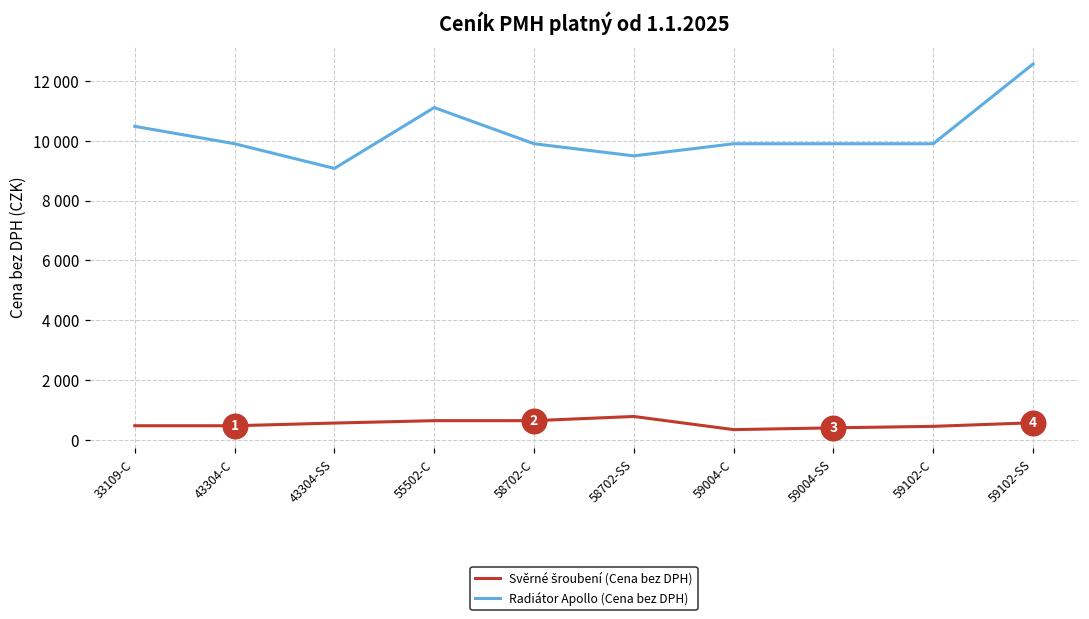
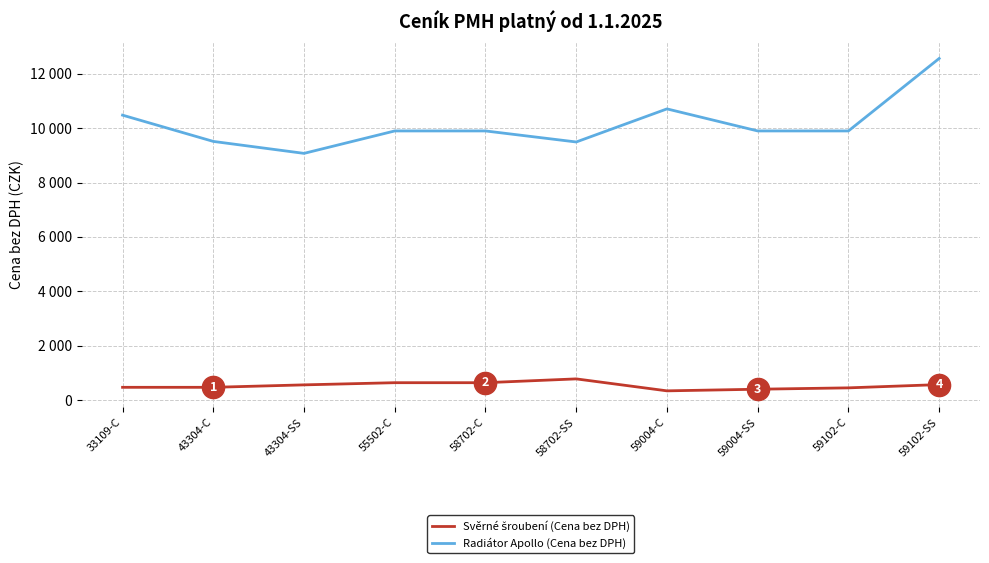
Radiátor Apollo (Cena bez DPH), 43304-C: 9900 -> 9500
Radiátor Apollo (Cena bez DPH), 55502-C: 11100 -> 9900
Radiátor Apollo (Cena bez DPH), 59004-C: 9900 -> 10700
